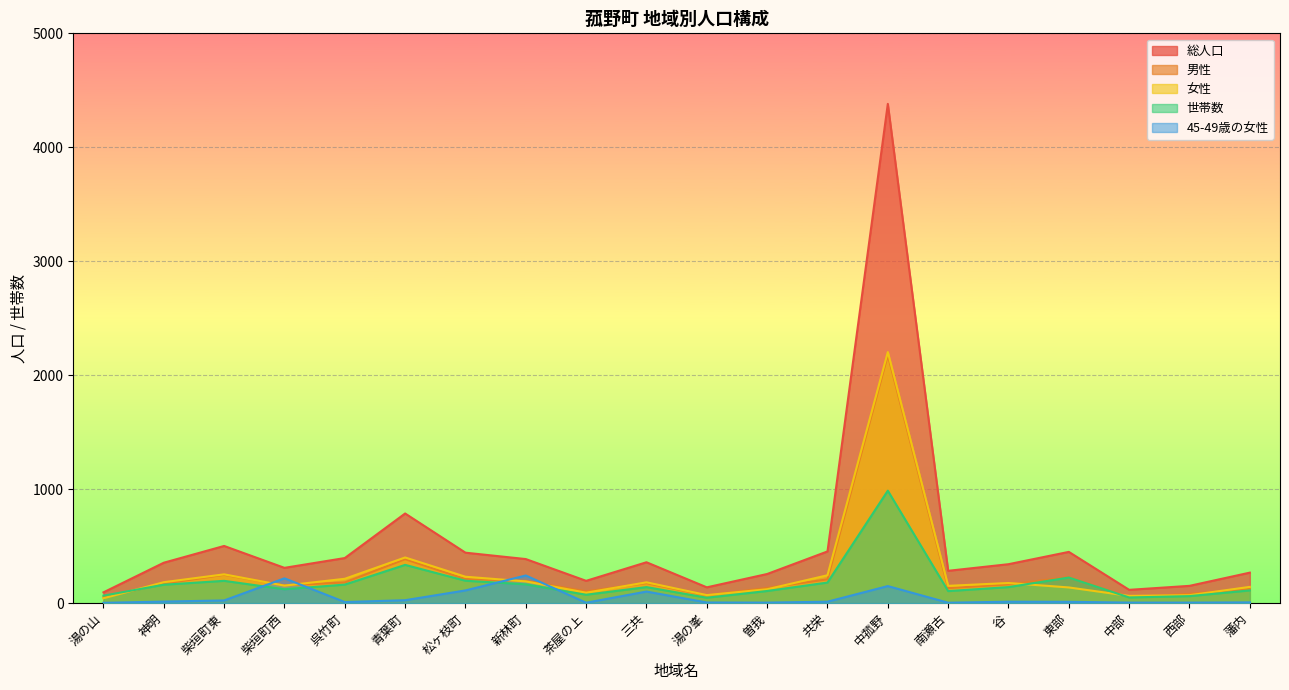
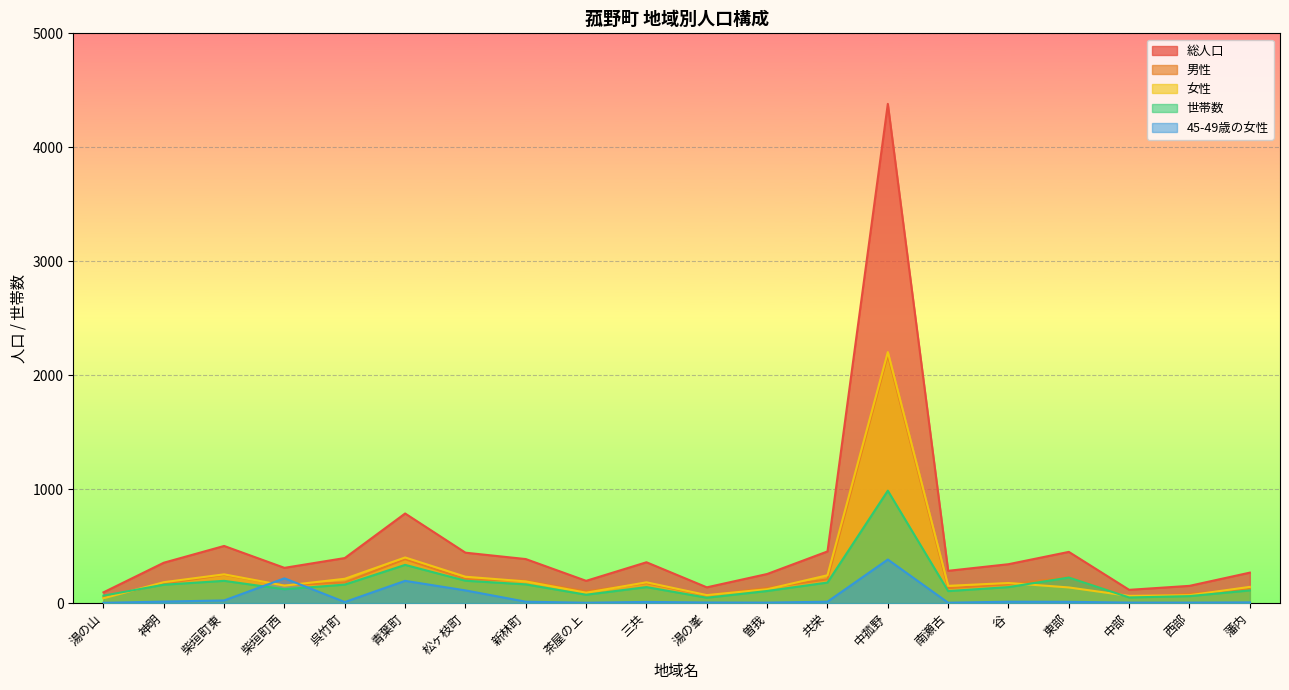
45-49歳の女性, 青葉町: 30 -> 200
45-49歳の女性, 新林町: 240 -> 10
45-49歳の女性, 三共: 100 -> 10
45-49歳の女性, 中菰野: 150 -> 380
